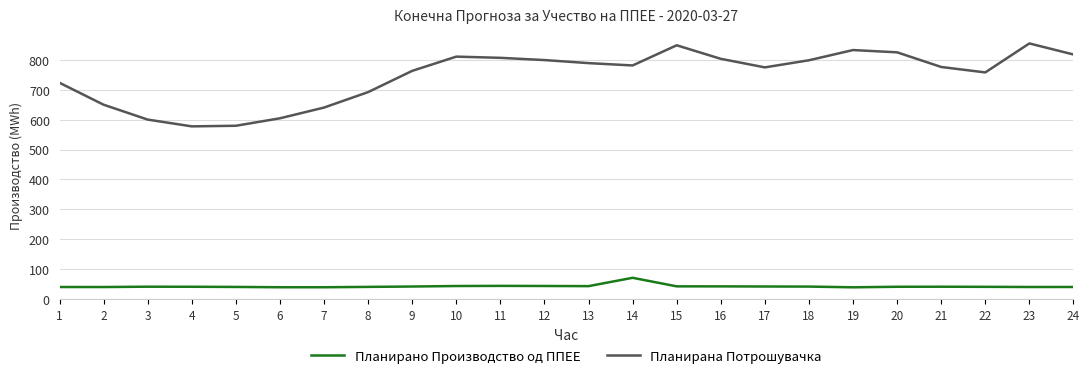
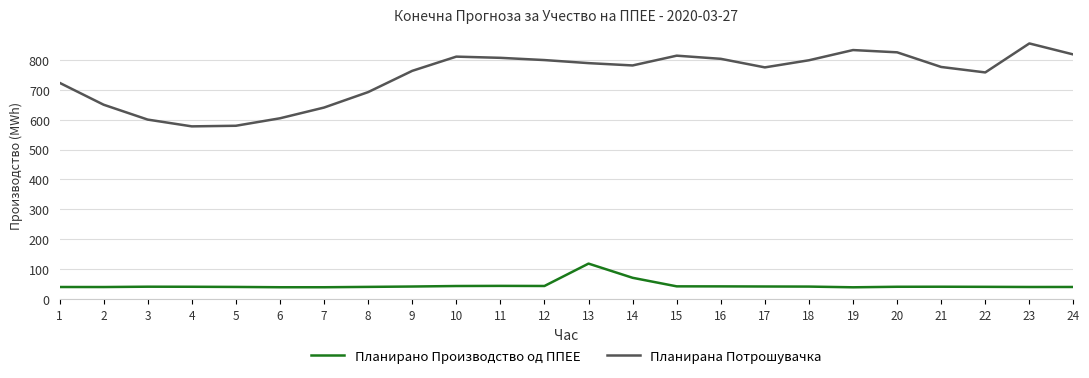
Планирано Производство од ППЕЕ, 13: 40 -> 120
Планирана Потрошувачка, 15: 850 -> 810
